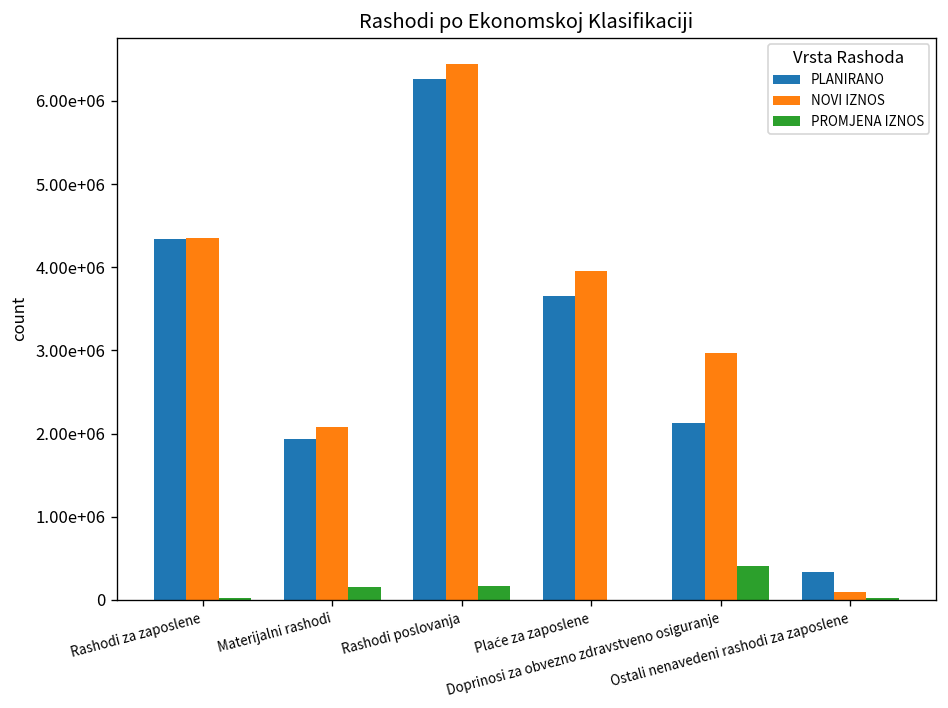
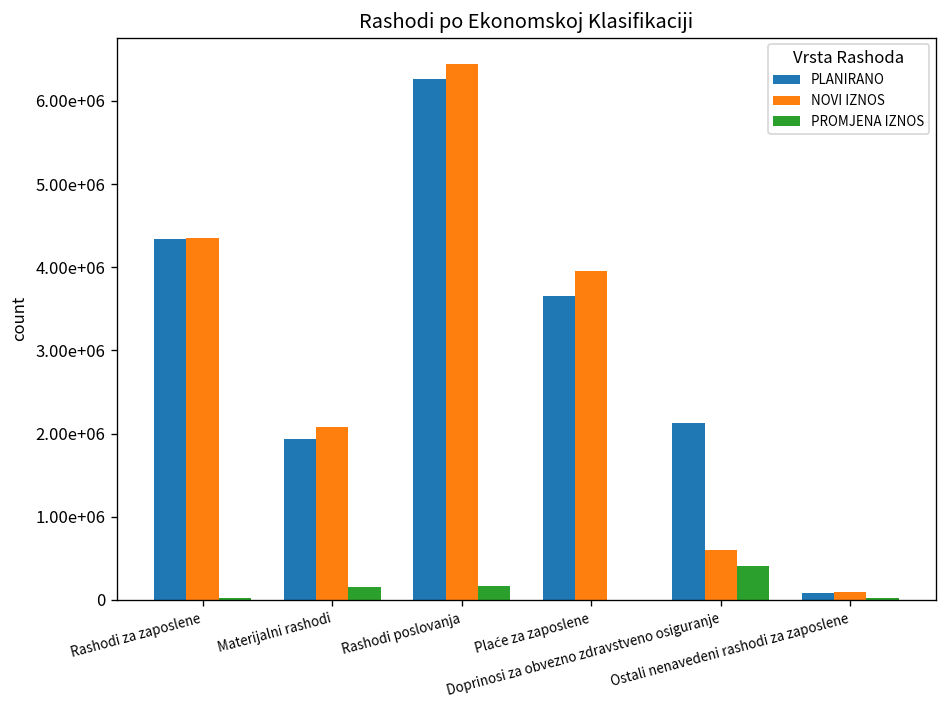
NOVI IZNOS, Doprinosi za obvezno zdravstveno osiguranje: 3000000 -> 600000
PLANIRANO, Ostali nenavedeni rashodi za zaposlene: 300000 -> 100000
